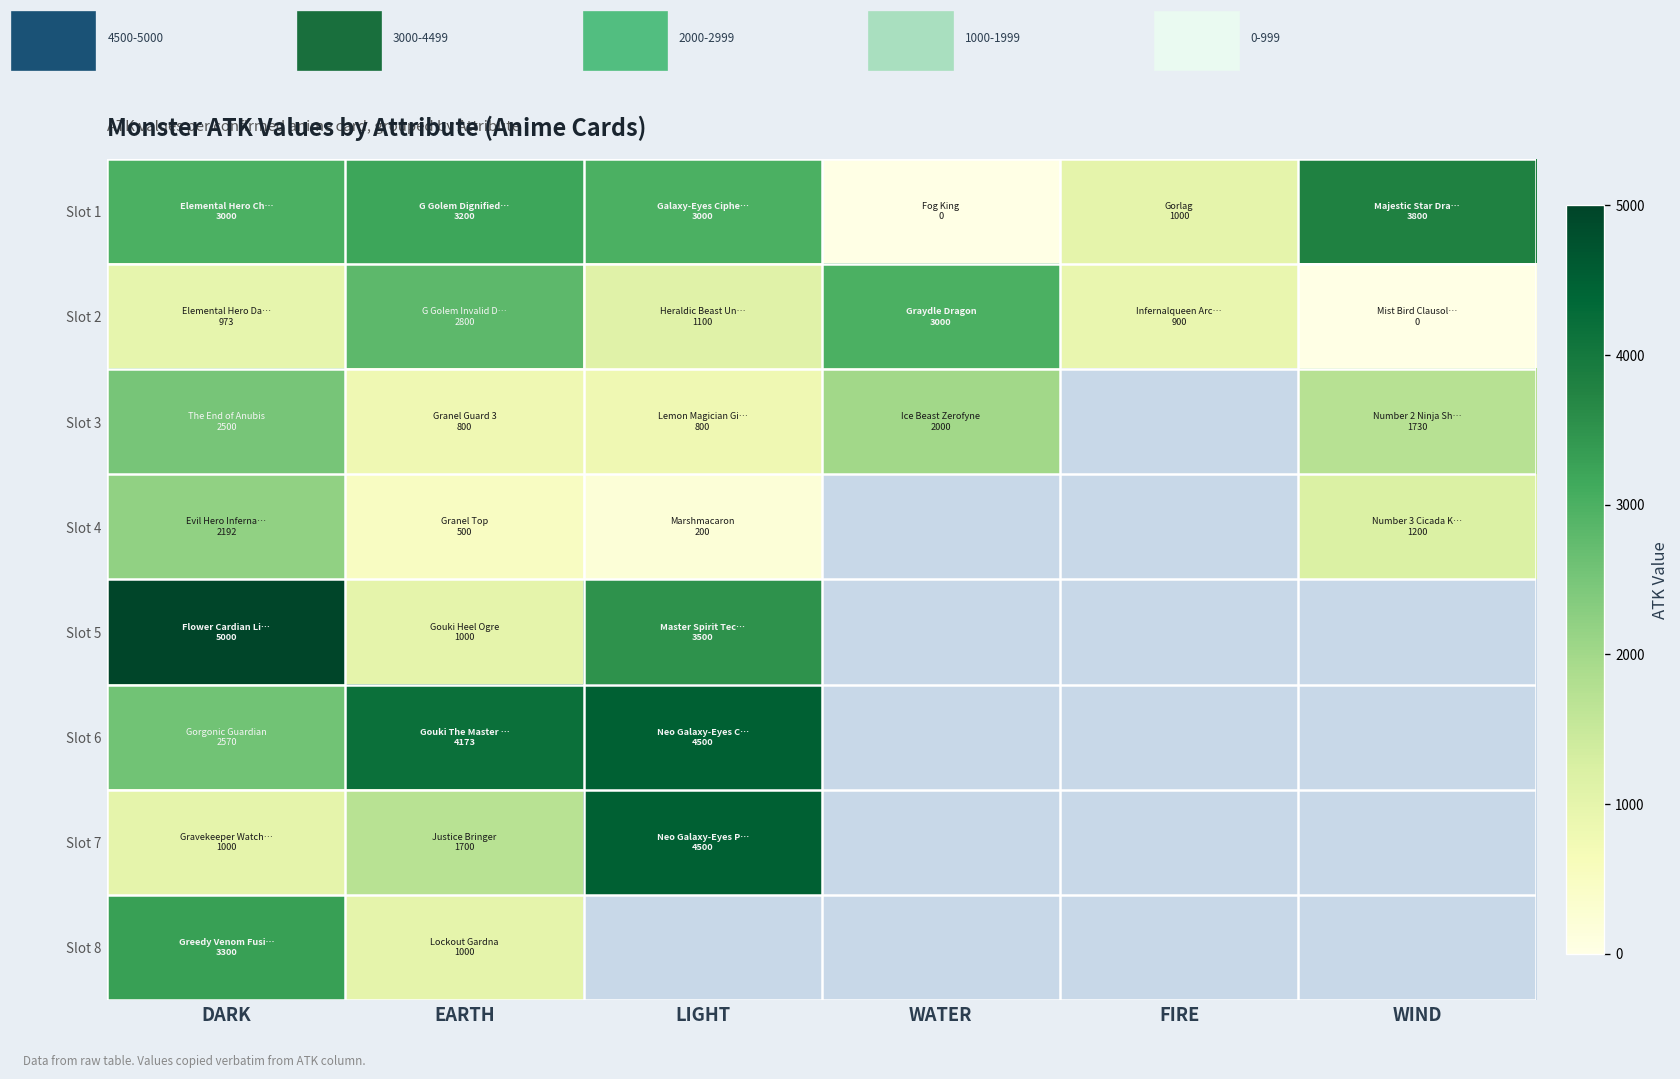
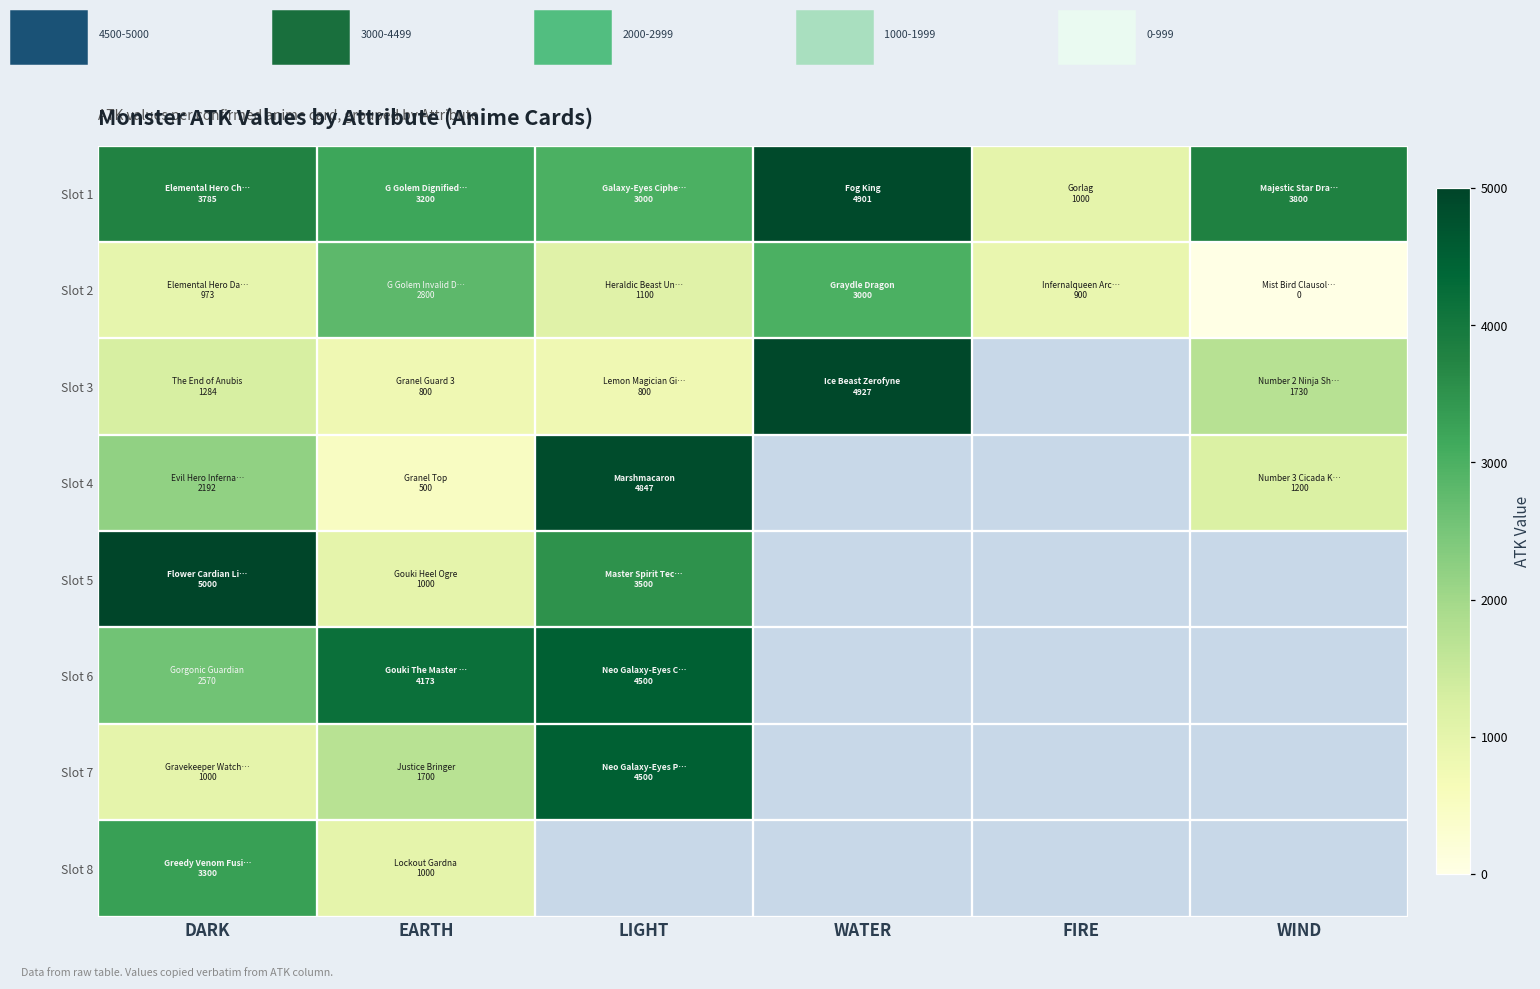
Slot 1, DARK: 3000 -> 3785
Slot 1, WATER: 0 -> 4901
Slot 3, DARK: 2500 -> 1284
Slot 3, WATER: 2000 -> 4927
Slot 4, LIGHT: 200 -> 4847
